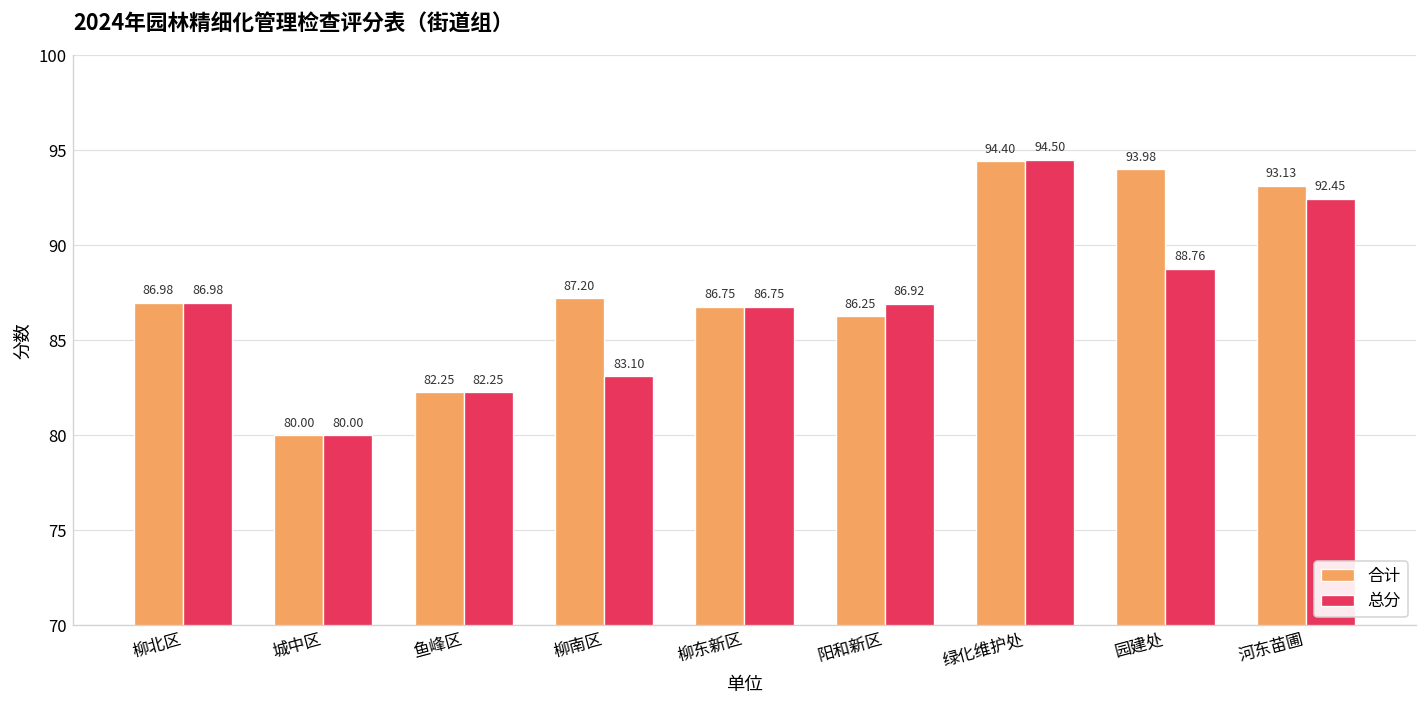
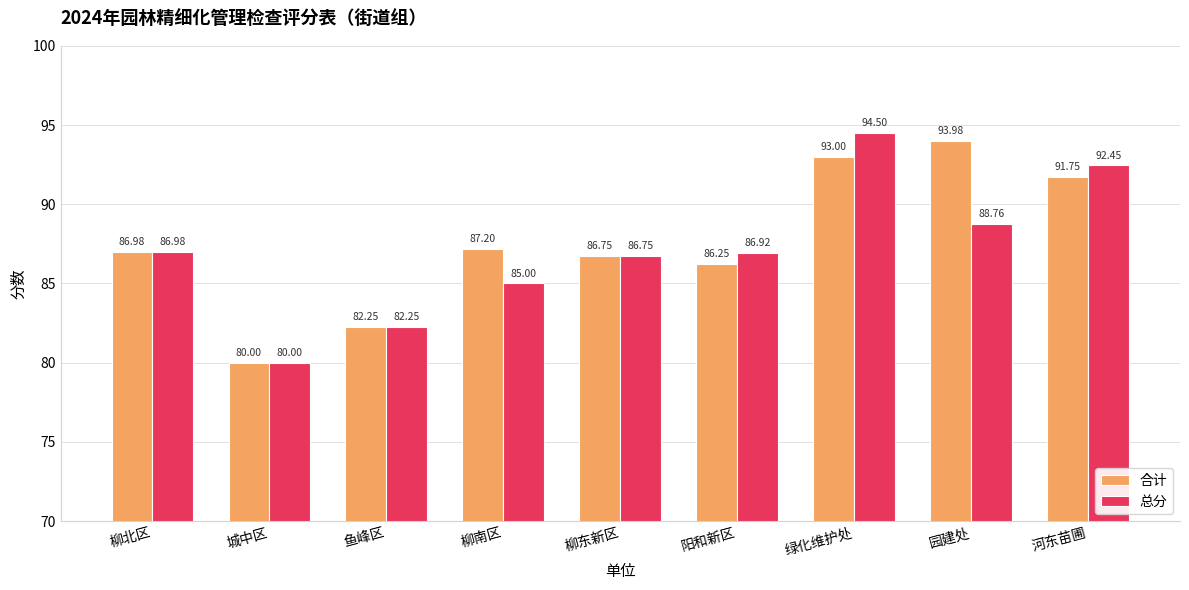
总分, 柳南区: 83.10 -> 85.00
合计, 绿化维护处: 94.40 -> 93.00
合计, 河东苗圃: 93.13 -> 91.75
